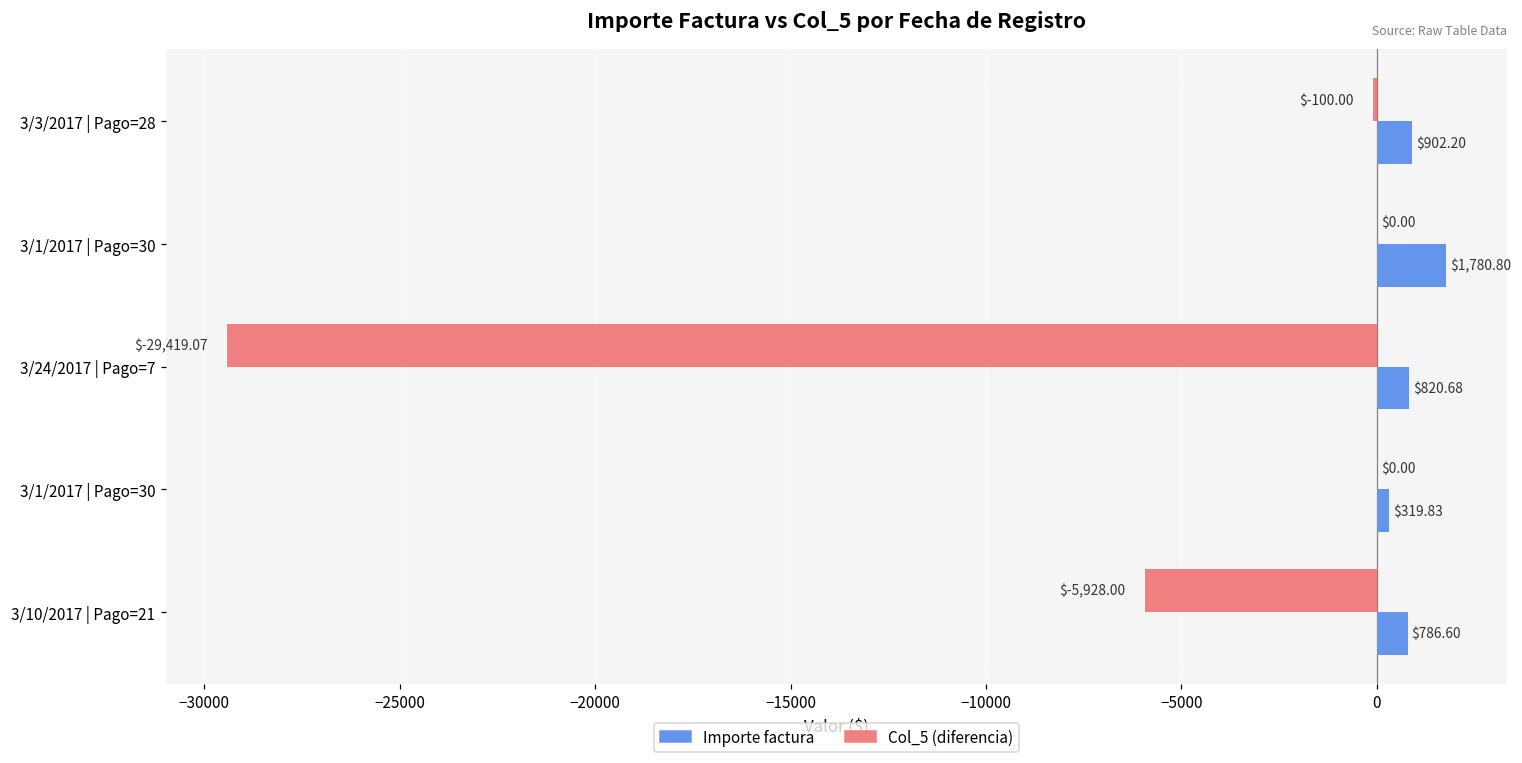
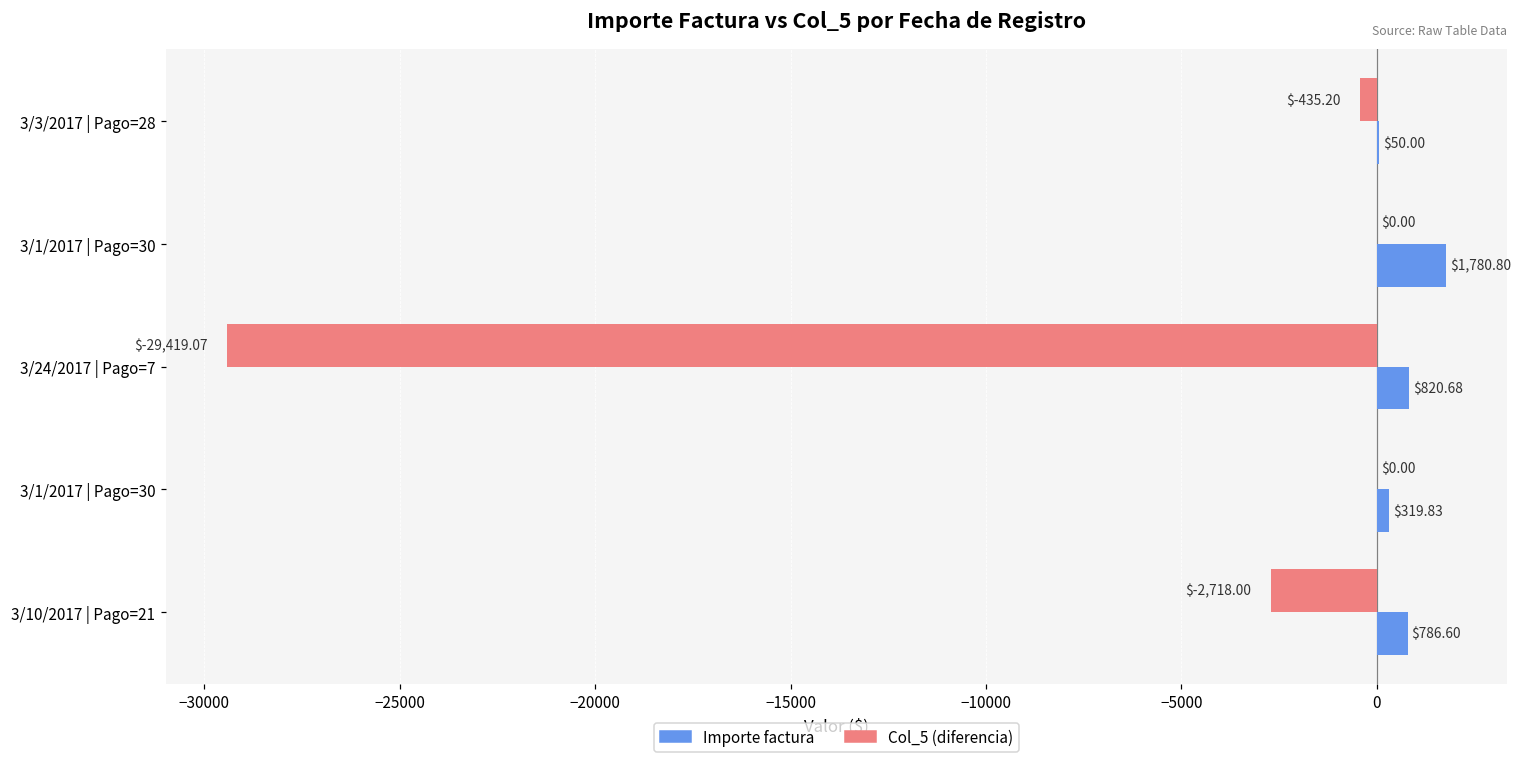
Col_5 (diferencia), 3/3/2017 | Pago=28: $-100.00 -> $-435.20
Importe factura, 3/3/2017 | Pago=28: $902.20 -> $50.00
Col_5 (diferencia), 3/10/2017 | Pago=21: $-5,928.00 -> $-2,718.00
